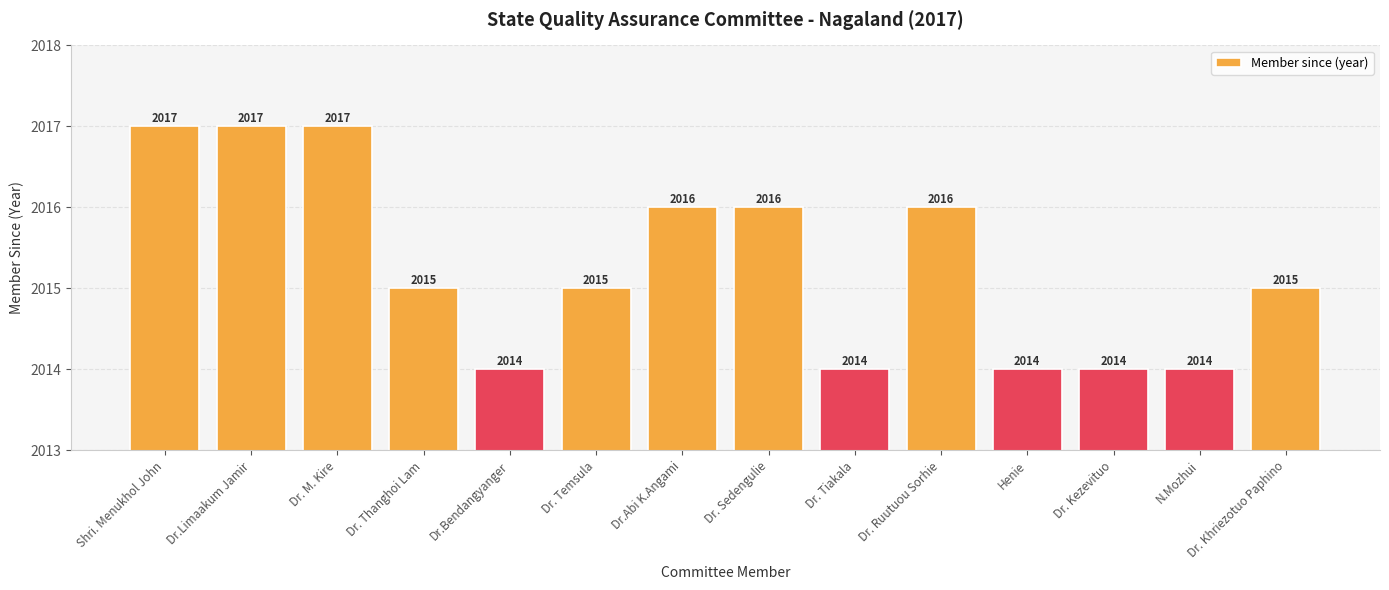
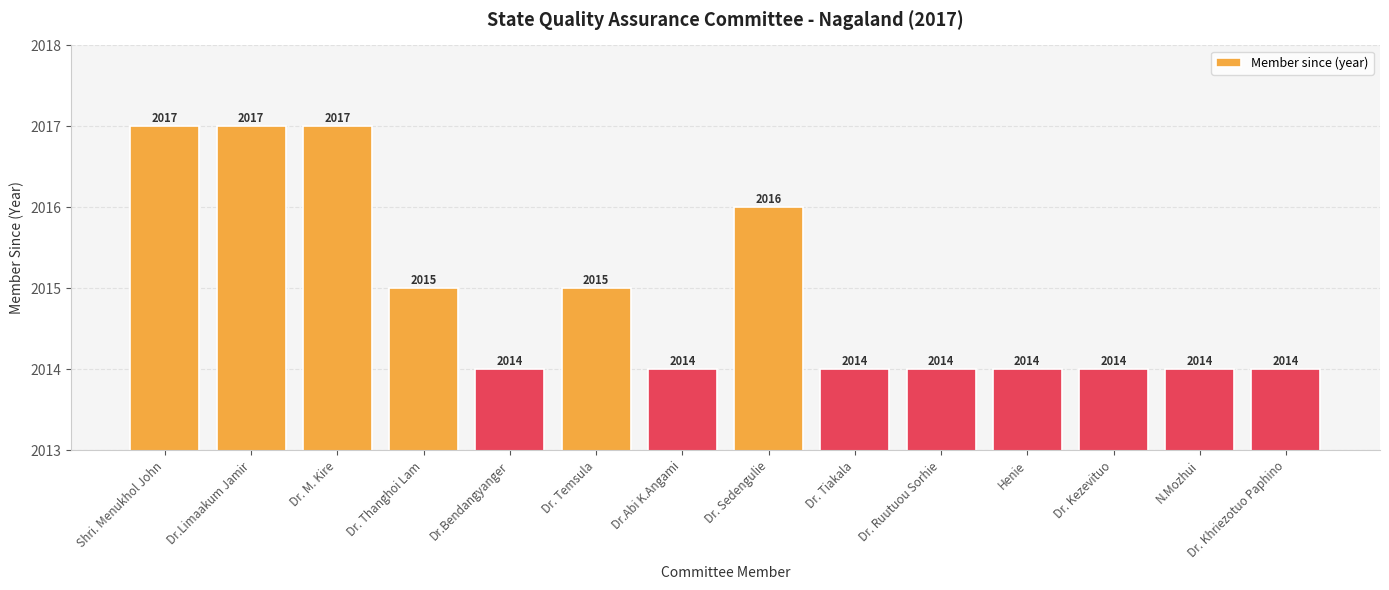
Dr.Abi K.Angami: 2016 -> 2014
Dr. Ruutuou Sorhie: 2016 -> 2014
Dr. Khriezotuo Paphino: 2015 -> 2014
